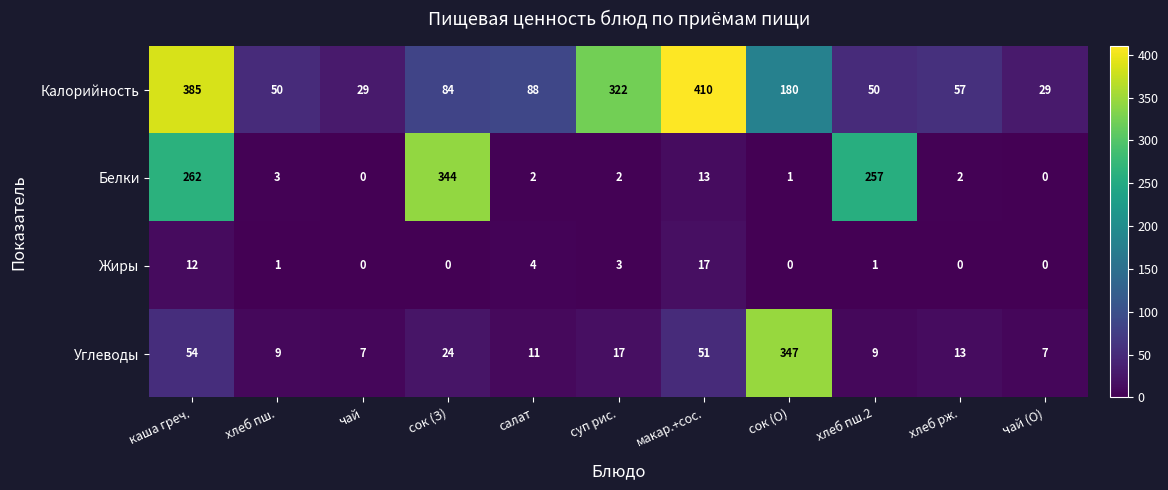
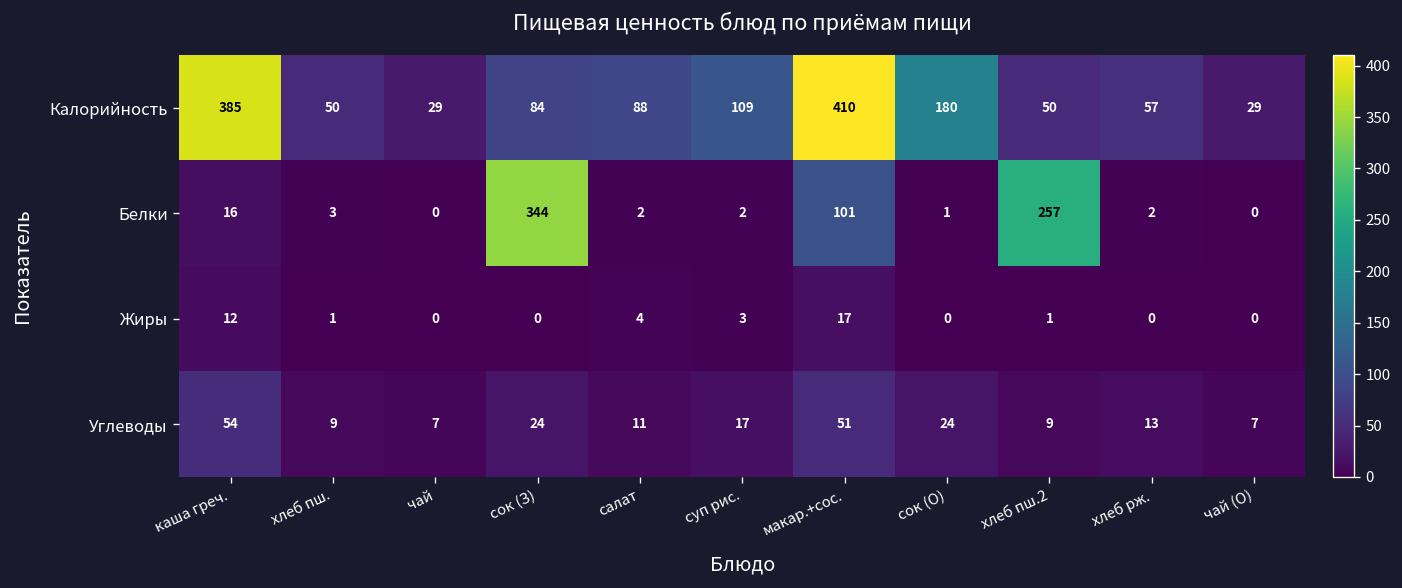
Калорийность, суп рис.: 322 -> 109
Белки, каша греч.: 262 -> 16
Белки, макар.+сос.: 13 -> 101
Углеводы, сок (О): 347 -> 24
